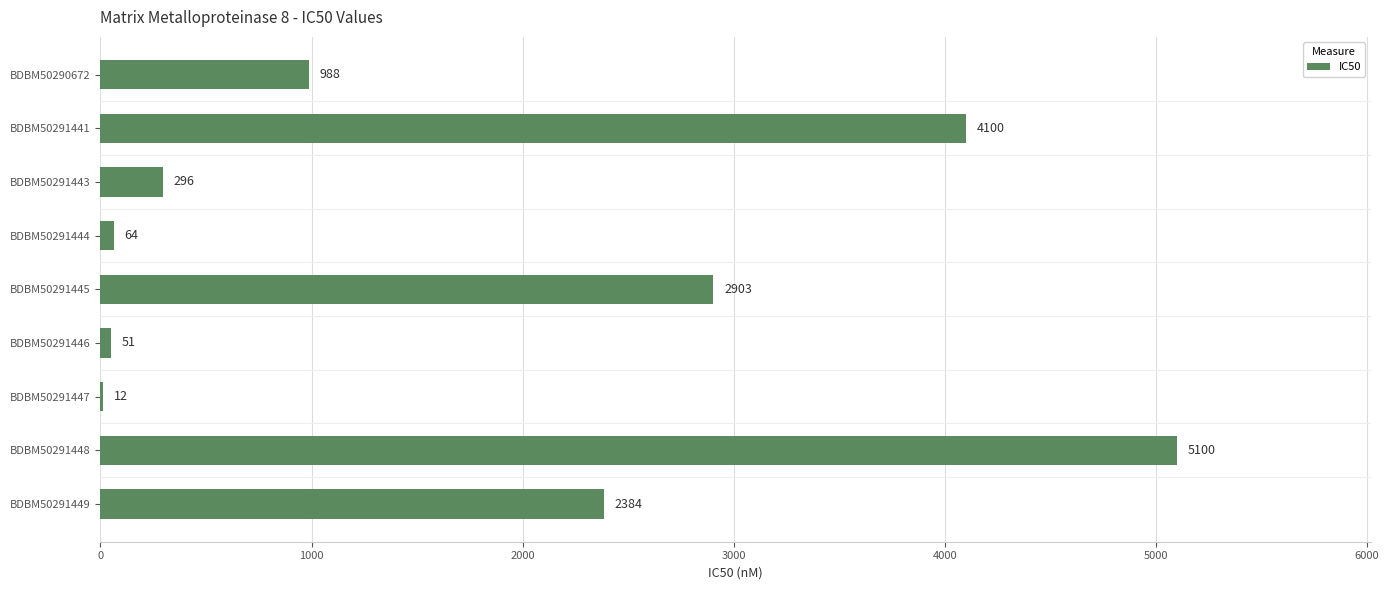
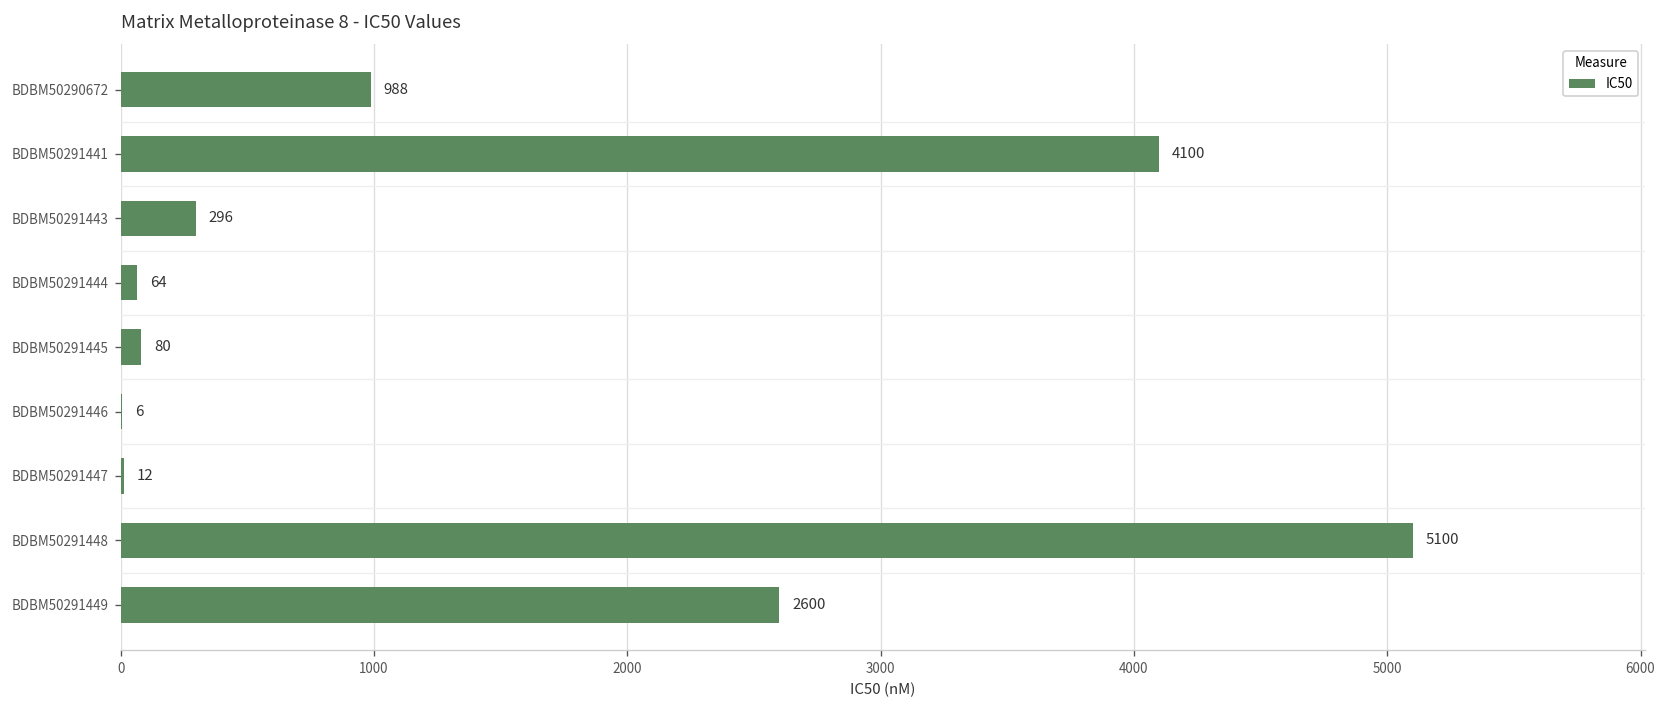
BDBM50291445: 2903 -> 80
BDBM50291446: 51 -> 6
BDBM50291449: 2384 -> 2600
